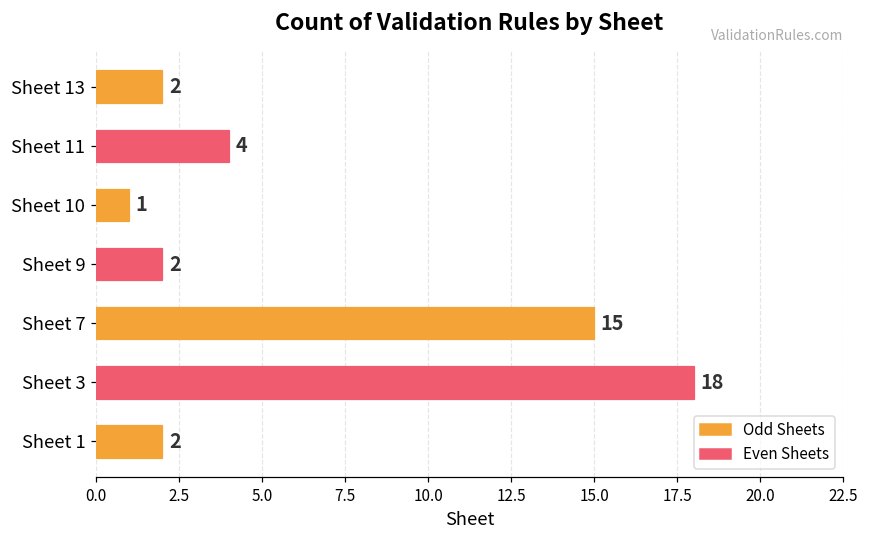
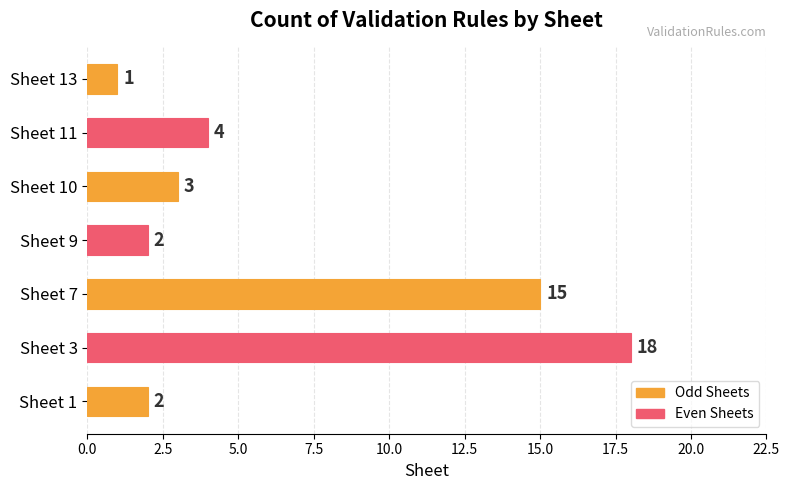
Sheet 13: 2 -> 1
Sheet 10: 1 -> 3
